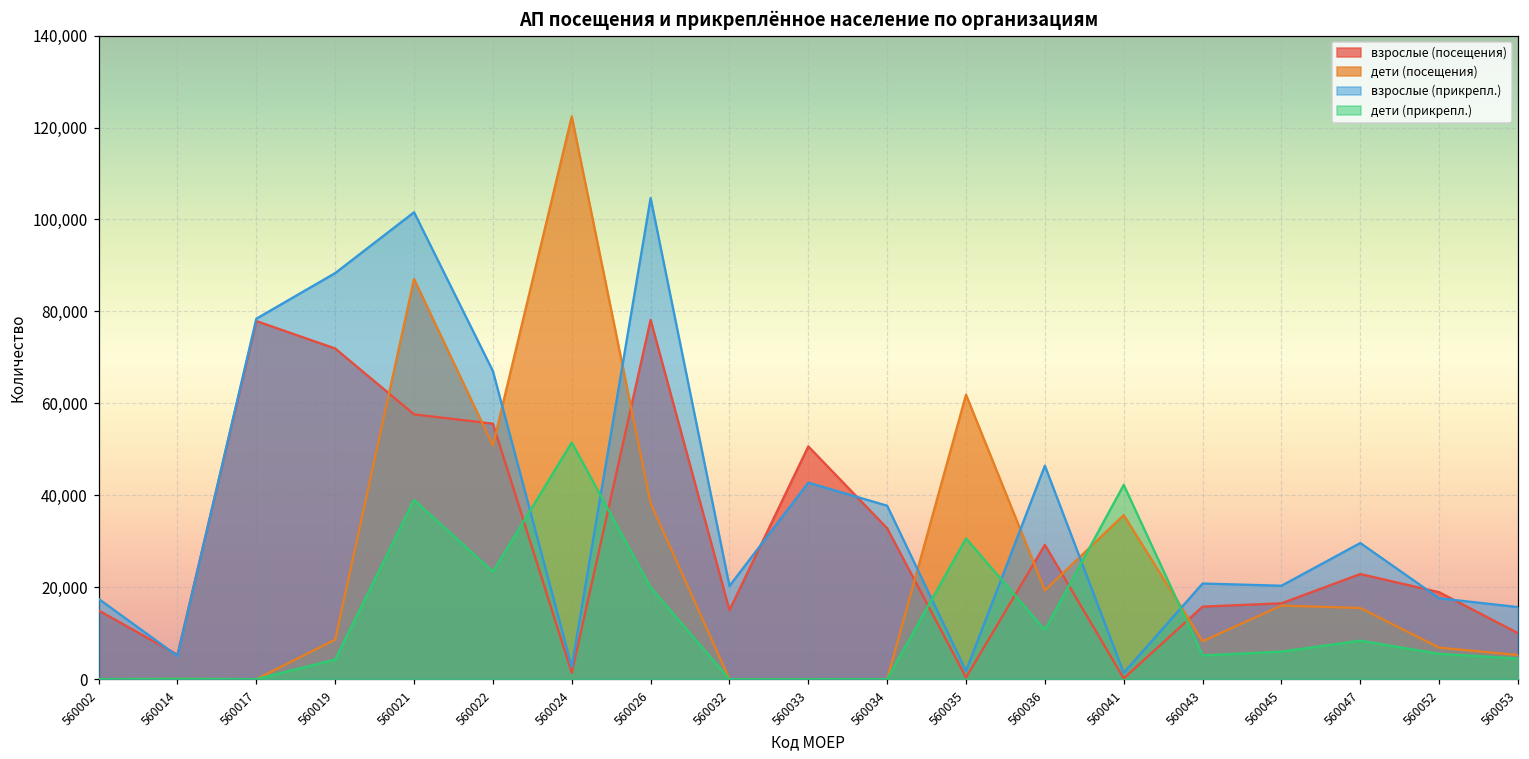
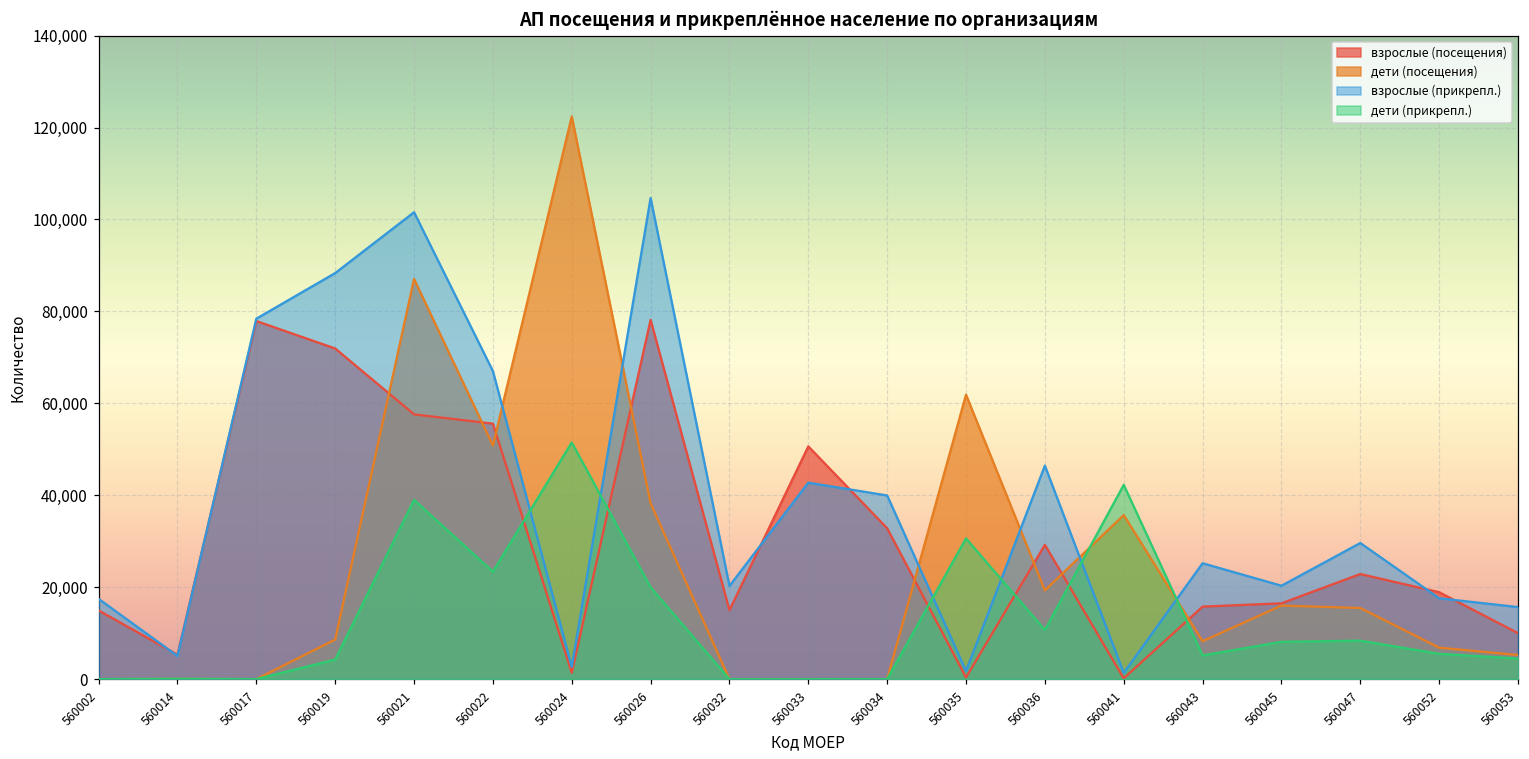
взрослые (прикрепл.), 560034: 38,000 -> 40,000
взрослые (прикрепл.), 560043: 21,000 -> 25,000
дети (прикрепл.), 560045: 6,000 -> 8,000
